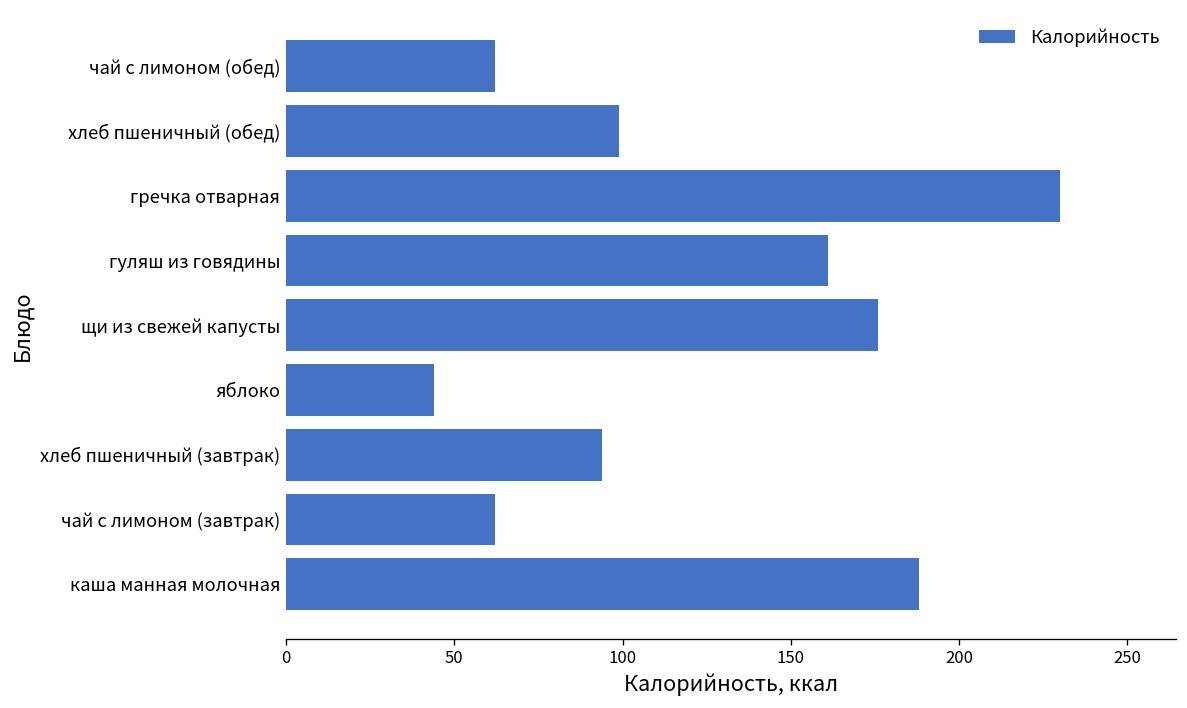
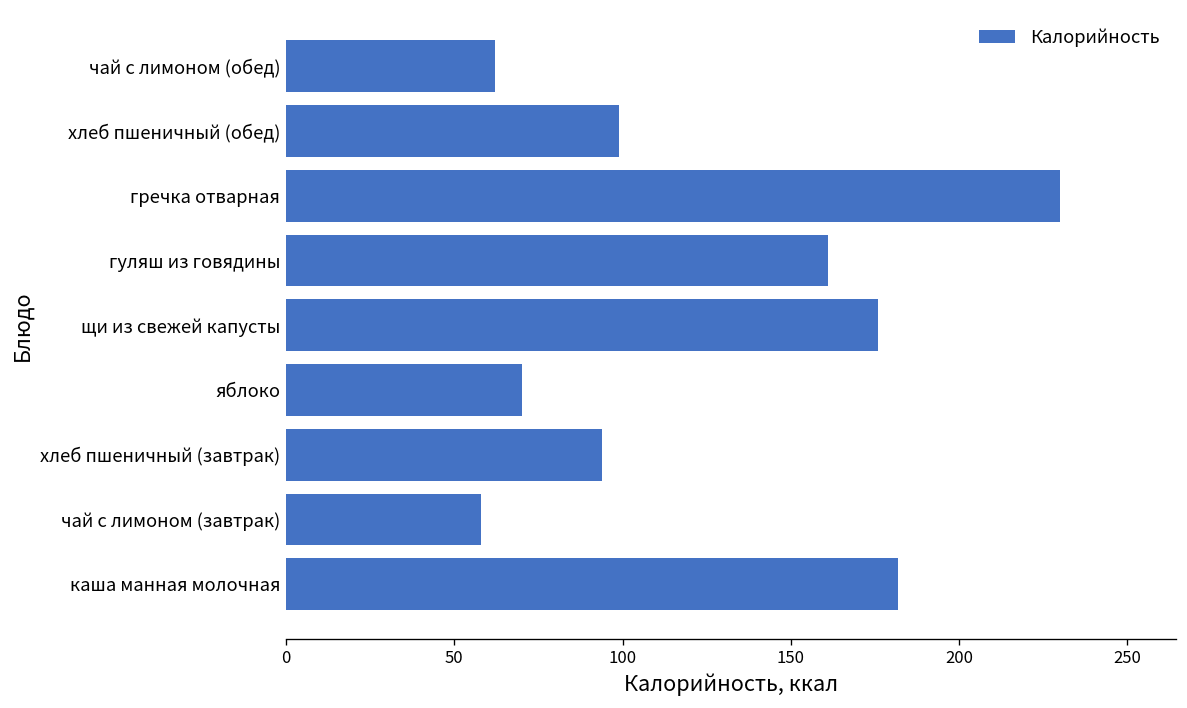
яблоко: 44 -> 70
чай с лимоном (завтрак): 62 -> 58
каша манная молочная: 188 -> 182
